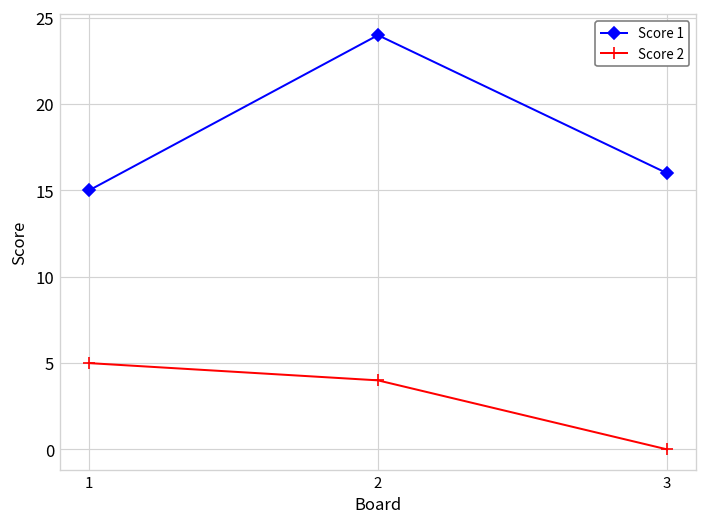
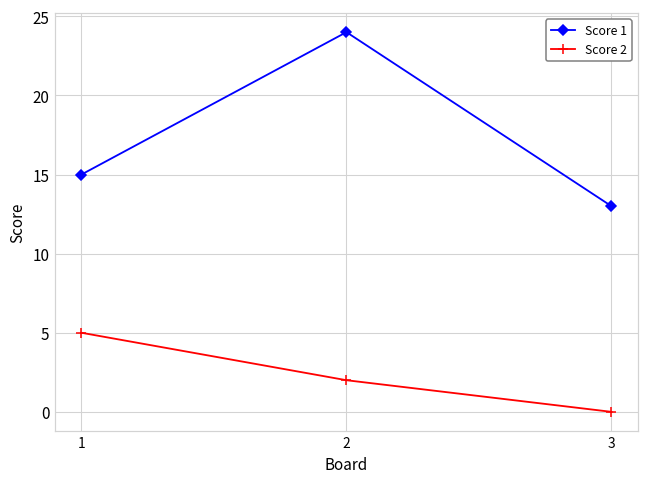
Score 2, 2: 4 -> 2
Score 1, 3: 16 -> 13
